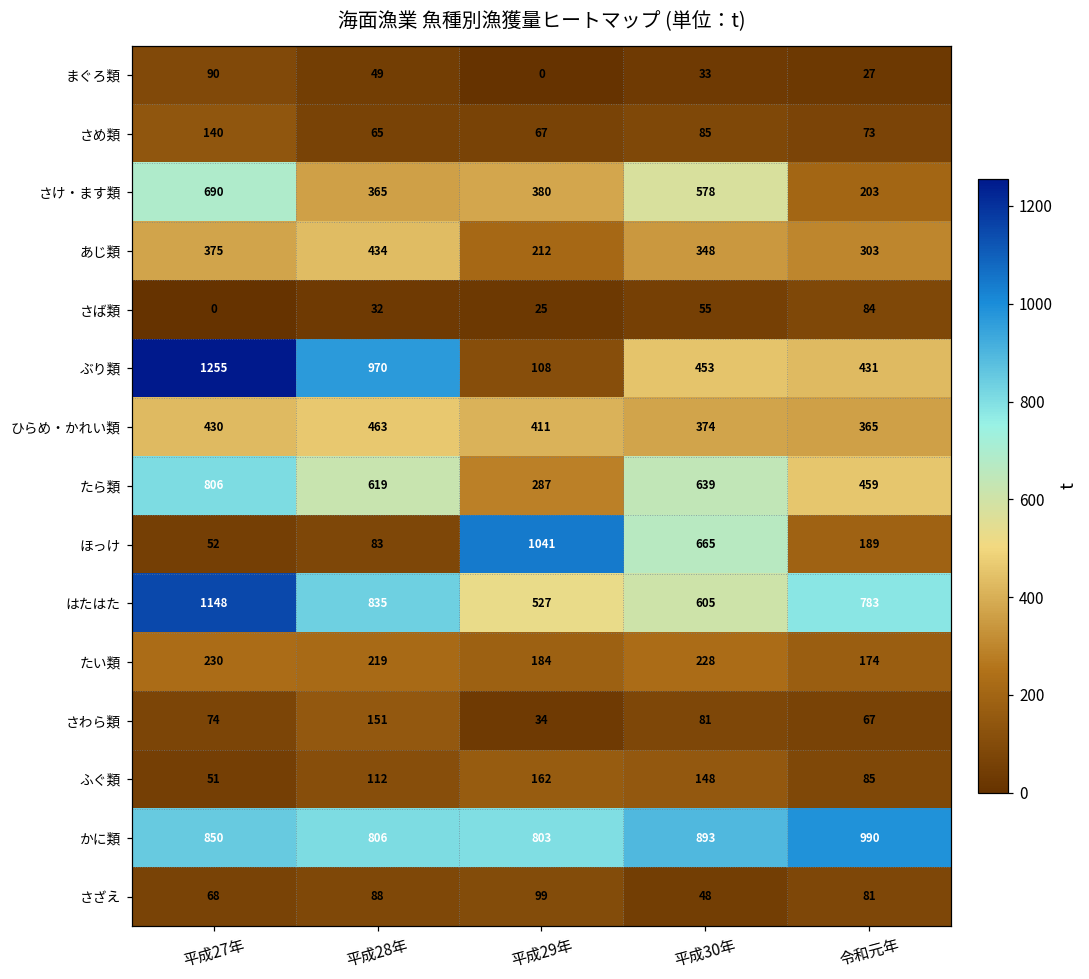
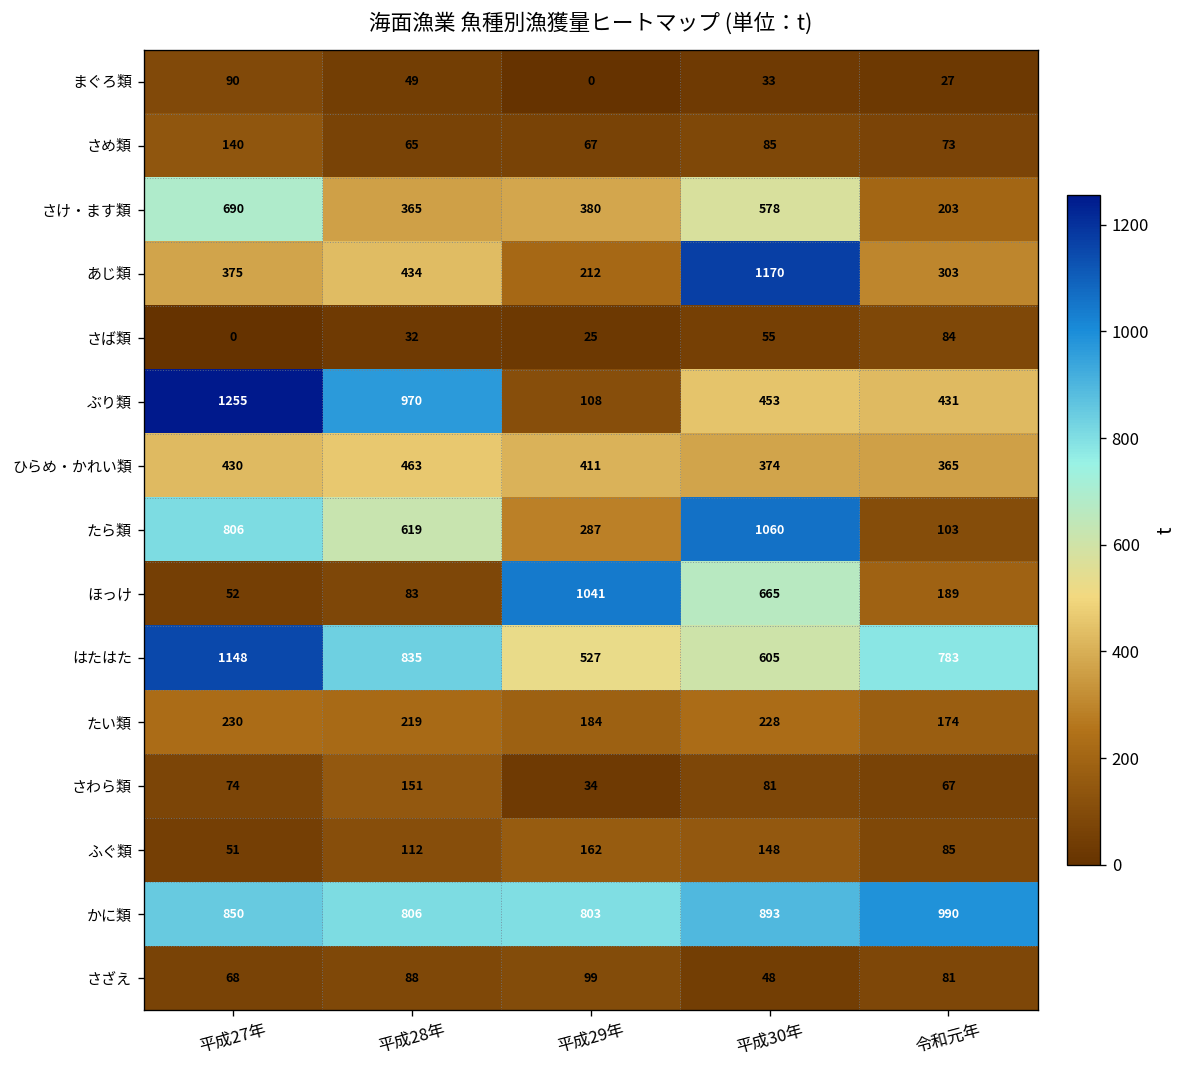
あじ類, 平成30年: 348 -> 1170
たら類, 平成30年: 639 -> 1060
たら類, 令和元年: 459 -> 103
